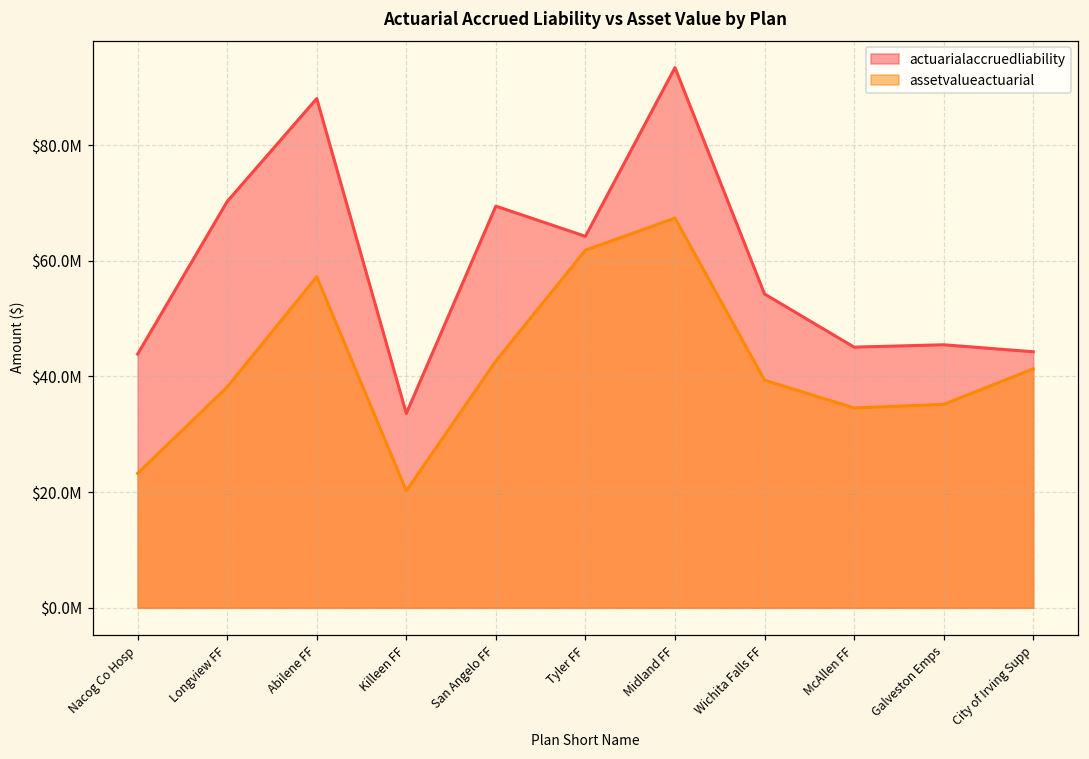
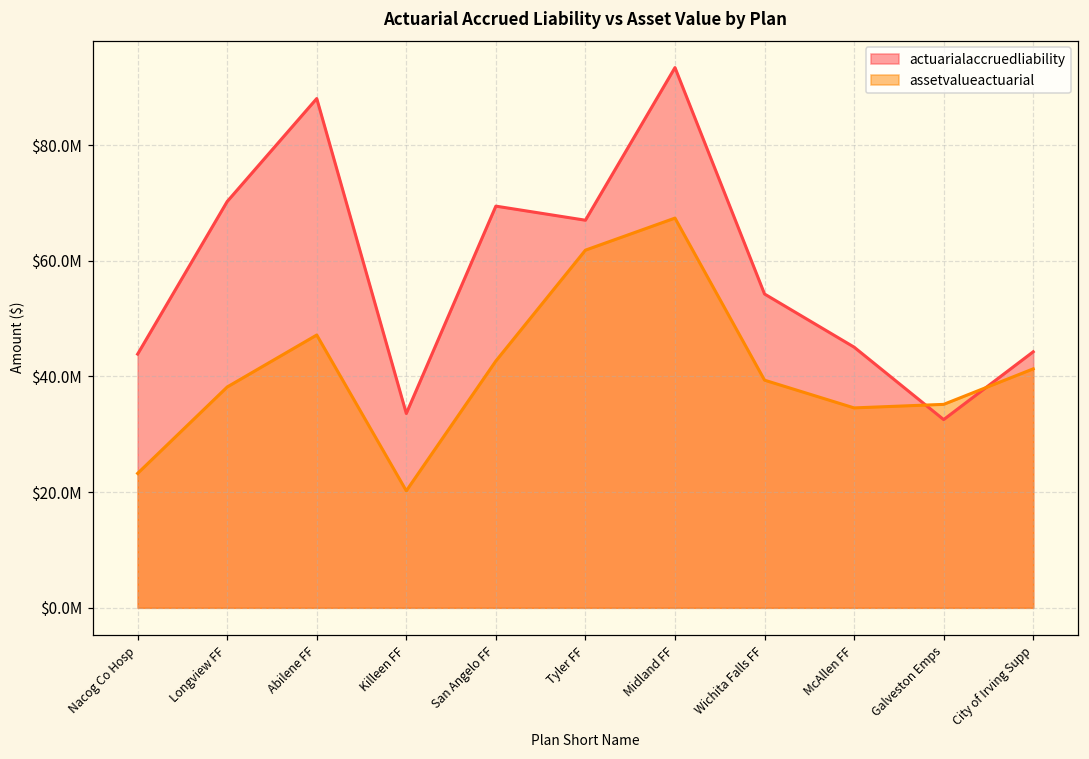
assetvalueactuarial, Abilene FF: $57000000 -> $47000000
actuarialaccruedliability, Tyler FF: $64000000 -> $67000000
actuarialaccruedliability, Galveston Emps: $45000000 -> $33000000
